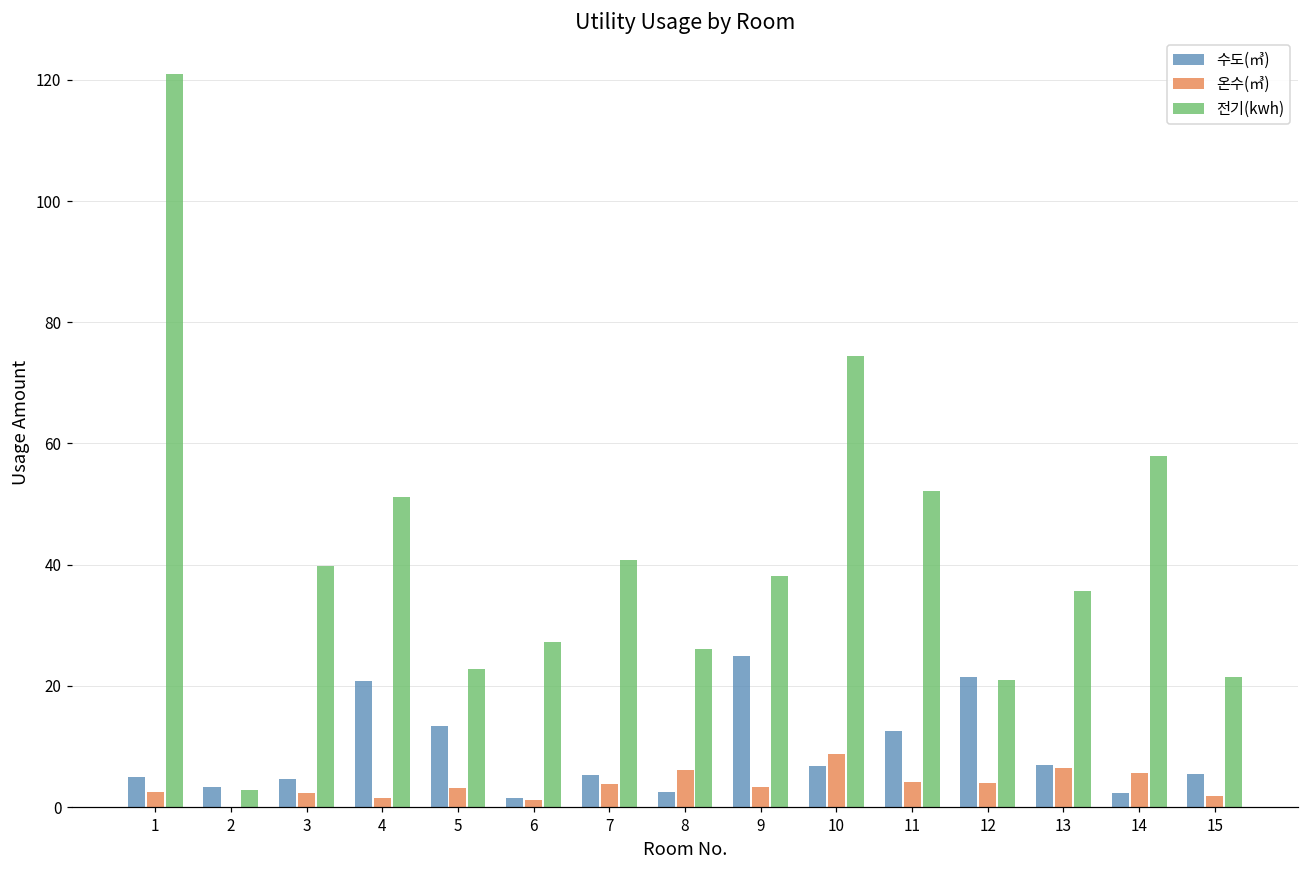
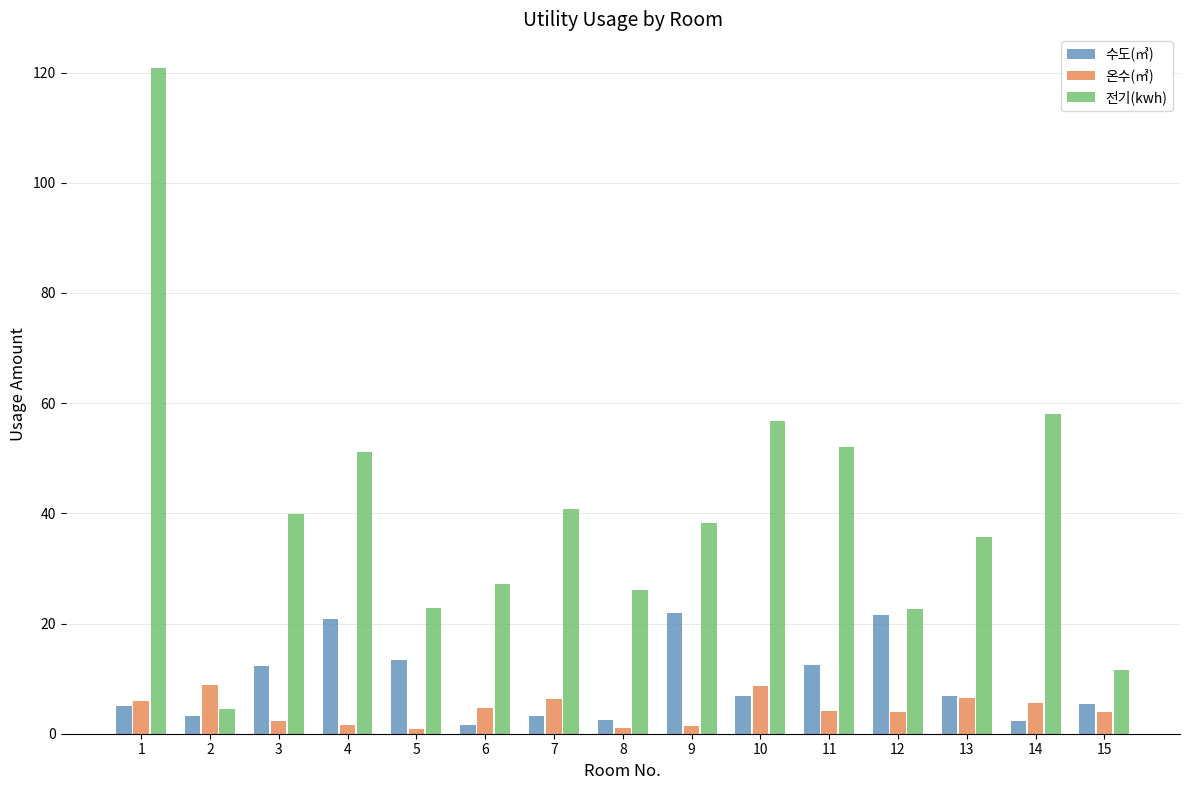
온수(㎥), 1: 2 -> 6
온수(㎥), 2: 0 -> 9
전기(kwh), 2: 3 -> 5
수도(㎥), 3: 5 -> 12
온수(㎥), 5: 3 -> 1
온수(㎥), 6: 1 -> 5
수도(㎥), 7: 5 -> 3
온수(㎥), 7: 4 -> 6
온수(㎥), 8: 6 -> 1
수도(㎥), 9: 25 -> 22
온수(㎥), 9: 3 -> 1
전기(kwh), 10: 75 -> 57
전기(kwh), 12: 21 -> 23
온수(㎥), 15: 2 -> 4
전기(kwh), 15: 22 -> 12
